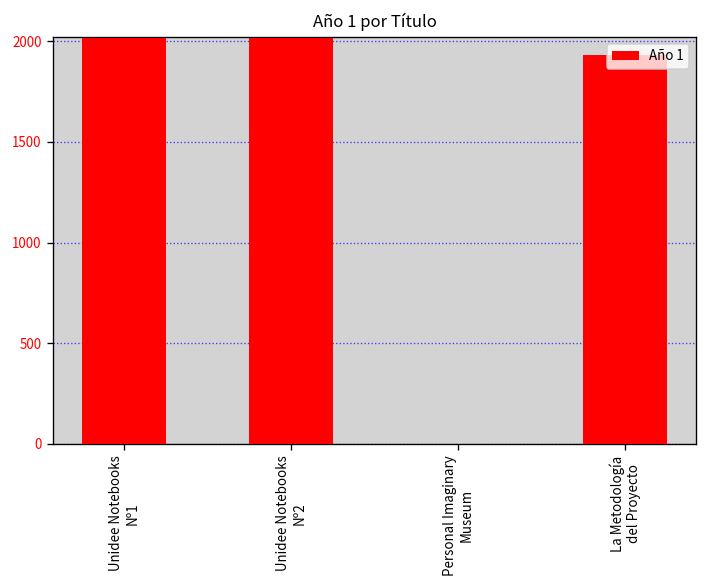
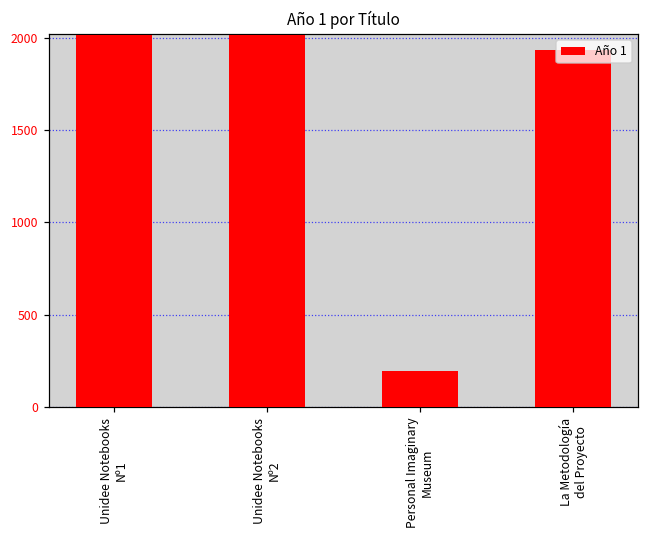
Personal Imaginary Museum: 0 -> 190
